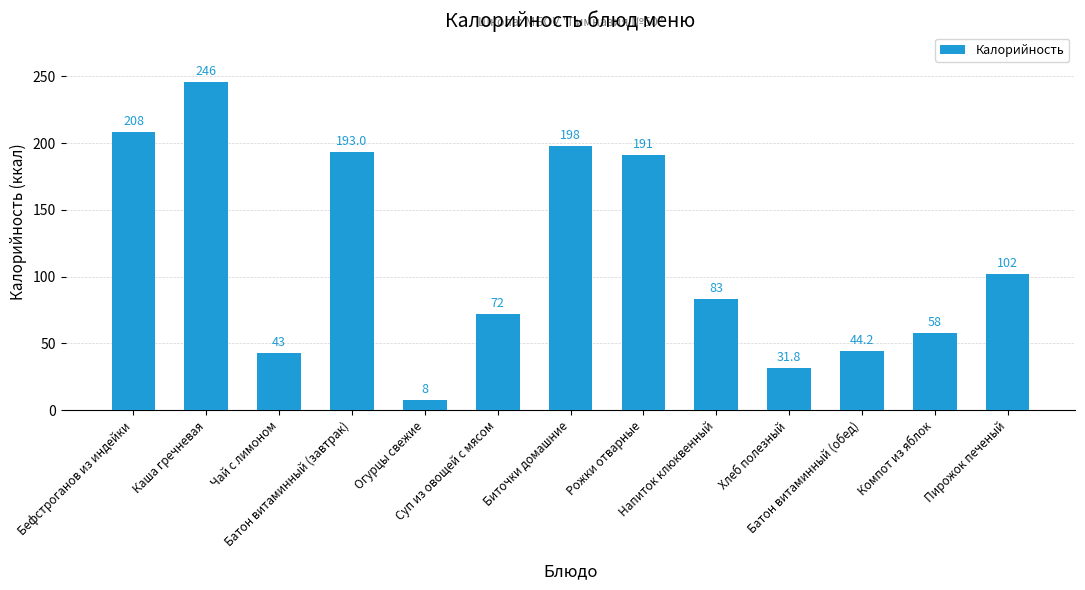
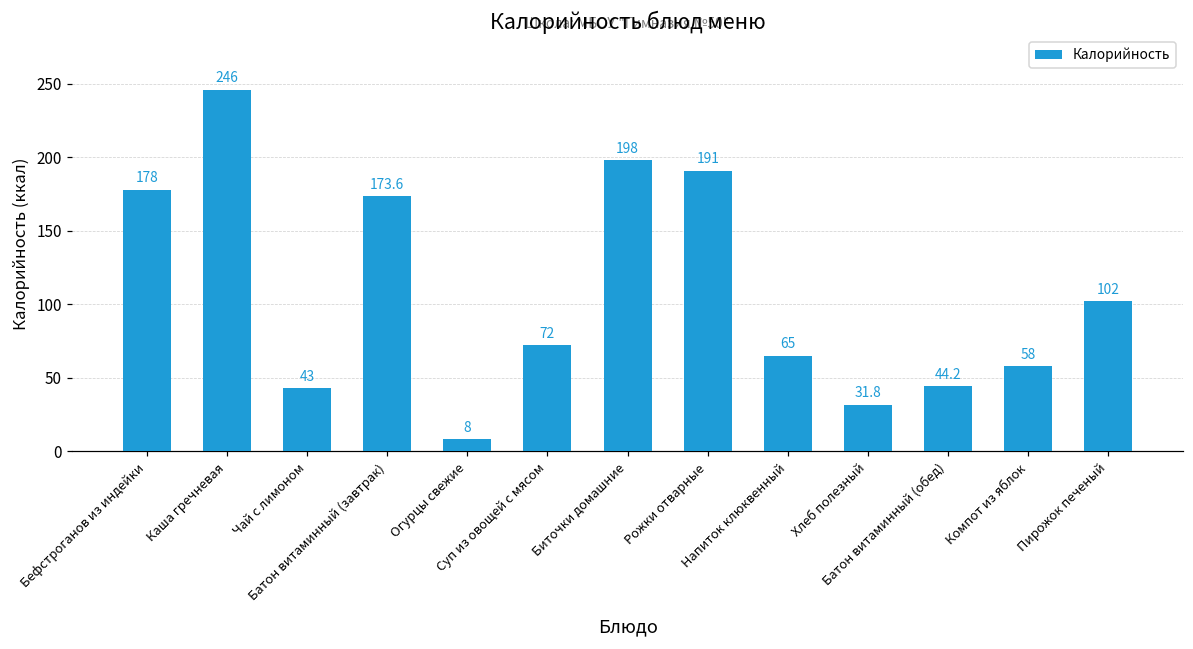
Бефстроганов из индейки: 208 -> 178
Батон витаминный (завтрак): 193.0 -> 173.6
Напиток клюквенный: 83 -> 65
